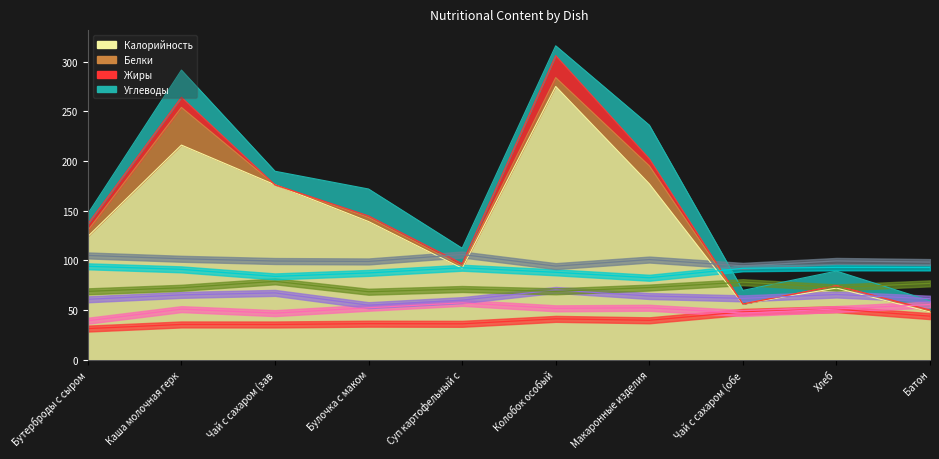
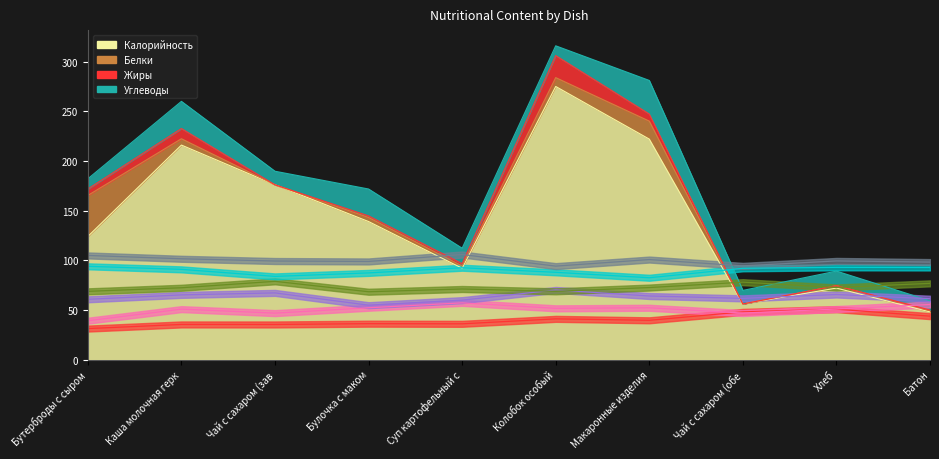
Белки, Бутерброды с сыром: 10 -> 40
Белки, Каша молочная герк: 40 -> 10
Калорийность, Макаронные изделия: 180 -> 220
